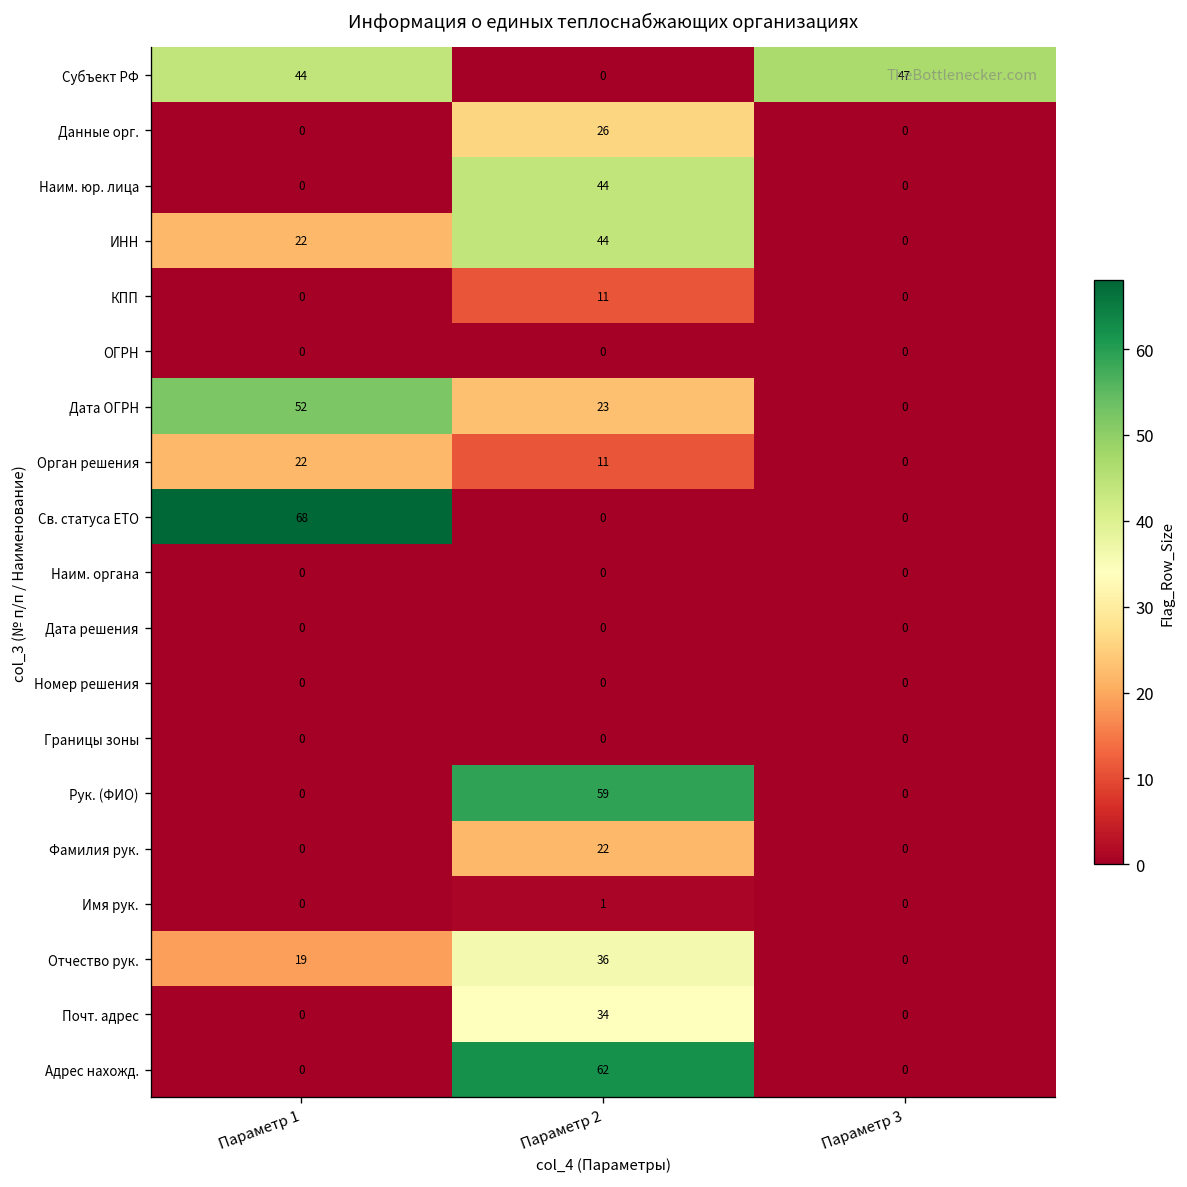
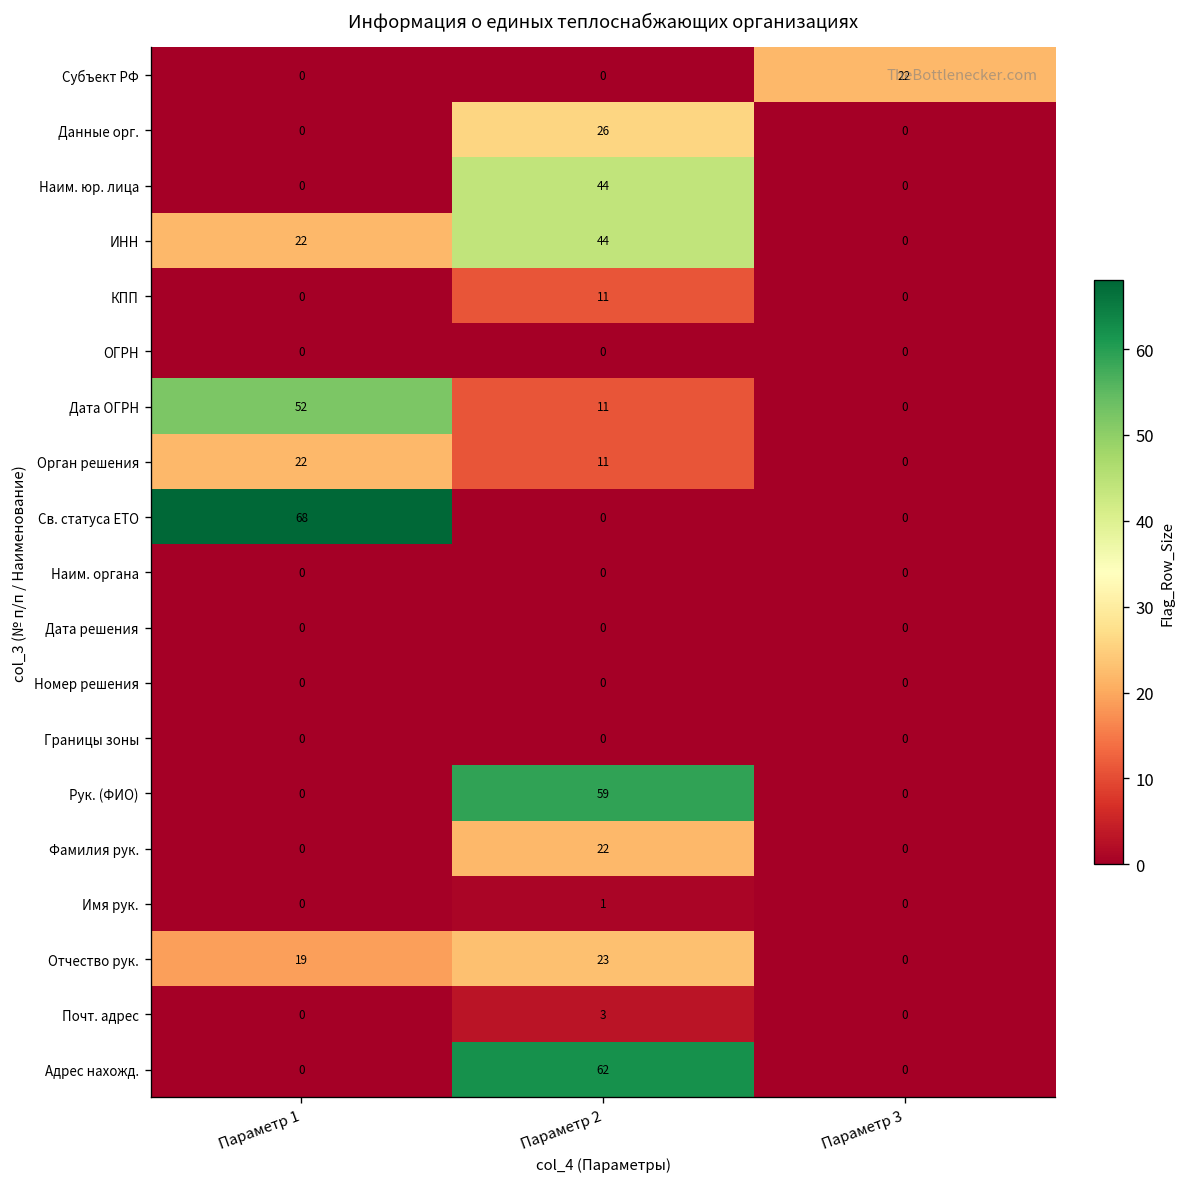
Субъект РФ, Параметр 1: 44 -> 0
Субъект РФ, Параметр 3: 47 -> 22
Дата ОГРН, Параметр 2: 23 -> 11
Отчество рук., Параметр 2: 36 -> 23
Почт. адрес, Параметр 2: 34 -> 3
